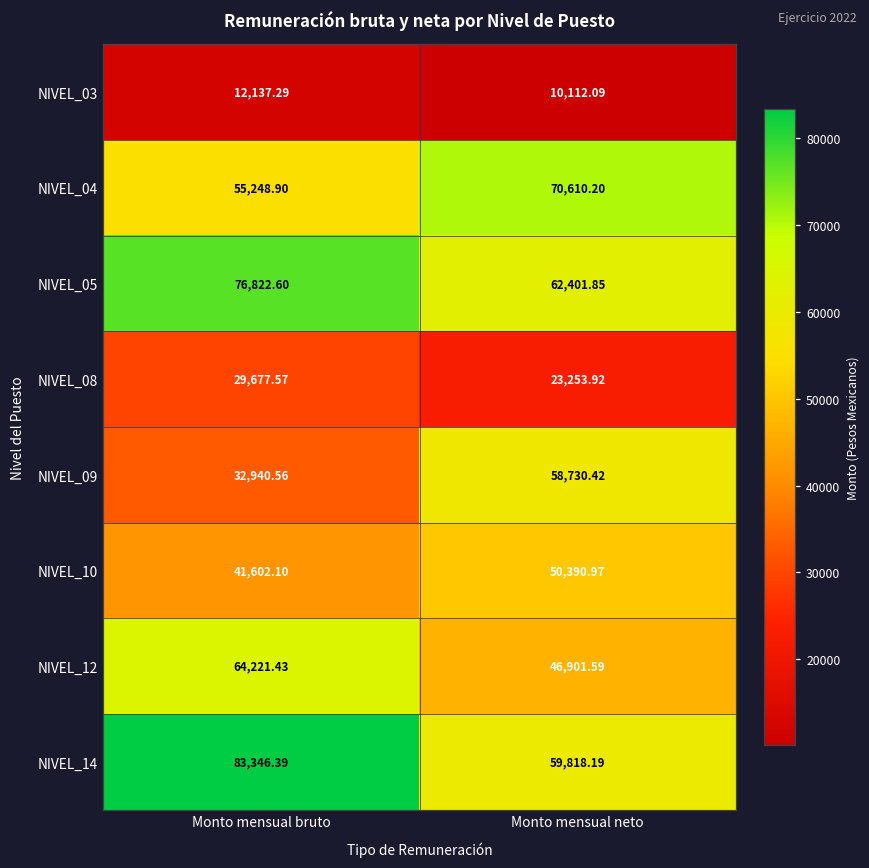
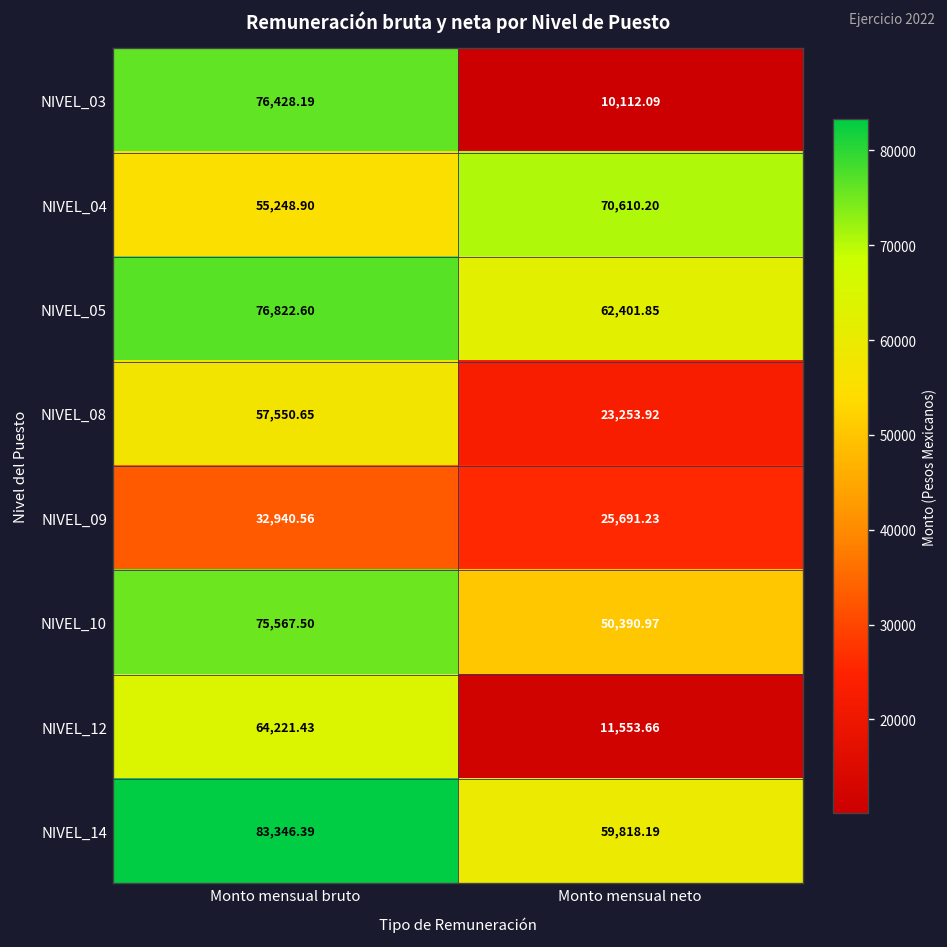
NIVEL_03, Monto mensual bruto: 12,137.29 -> 76,428.19
NIVEL_08, Monto mensual bruto: 29,677.57 -> 57,550.65
NIVEL_09, Monto mensual neto: 58,730.42 -> 25,691.23
NIVEL_10, Monto mensual bruto: 41,602.10 -> 75,567.50
NIVEL_12, Monto mensual neto: 46,901.59 -> 11,553.66
